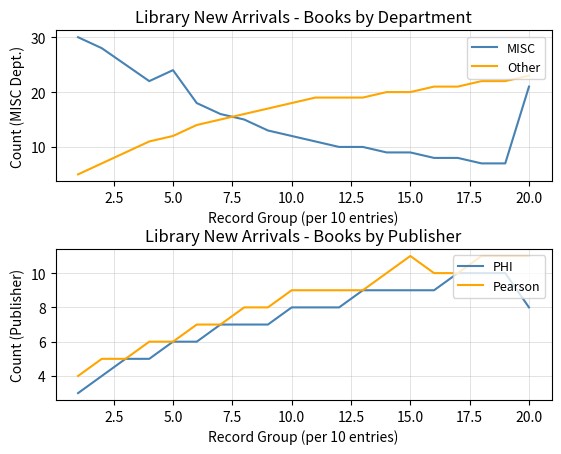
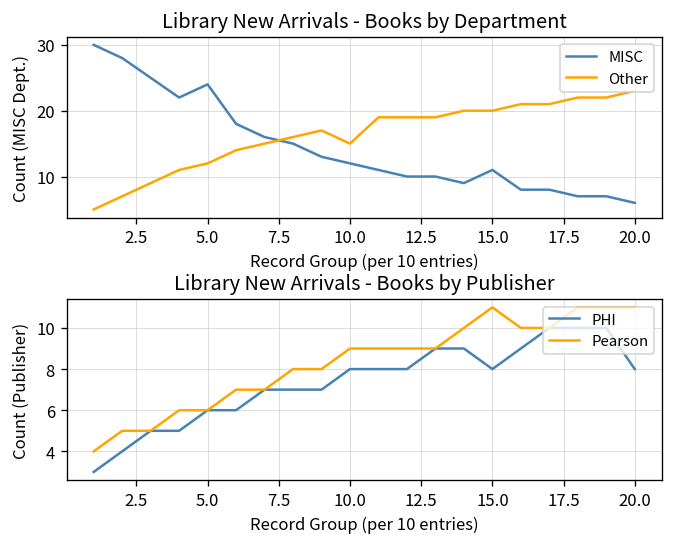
Library New Arrivals - Books by Department, Other, 10.0: 18 -> 15
Library New Arrivals - Books by Department, MISC, 15.0: 9 -> 11
Library New Arrivals - Books by Department, MISC, 20.0: 21 -> 6
Library New Arrivals - Books by Publisher, PHI, 15.0: 9 -> 8
